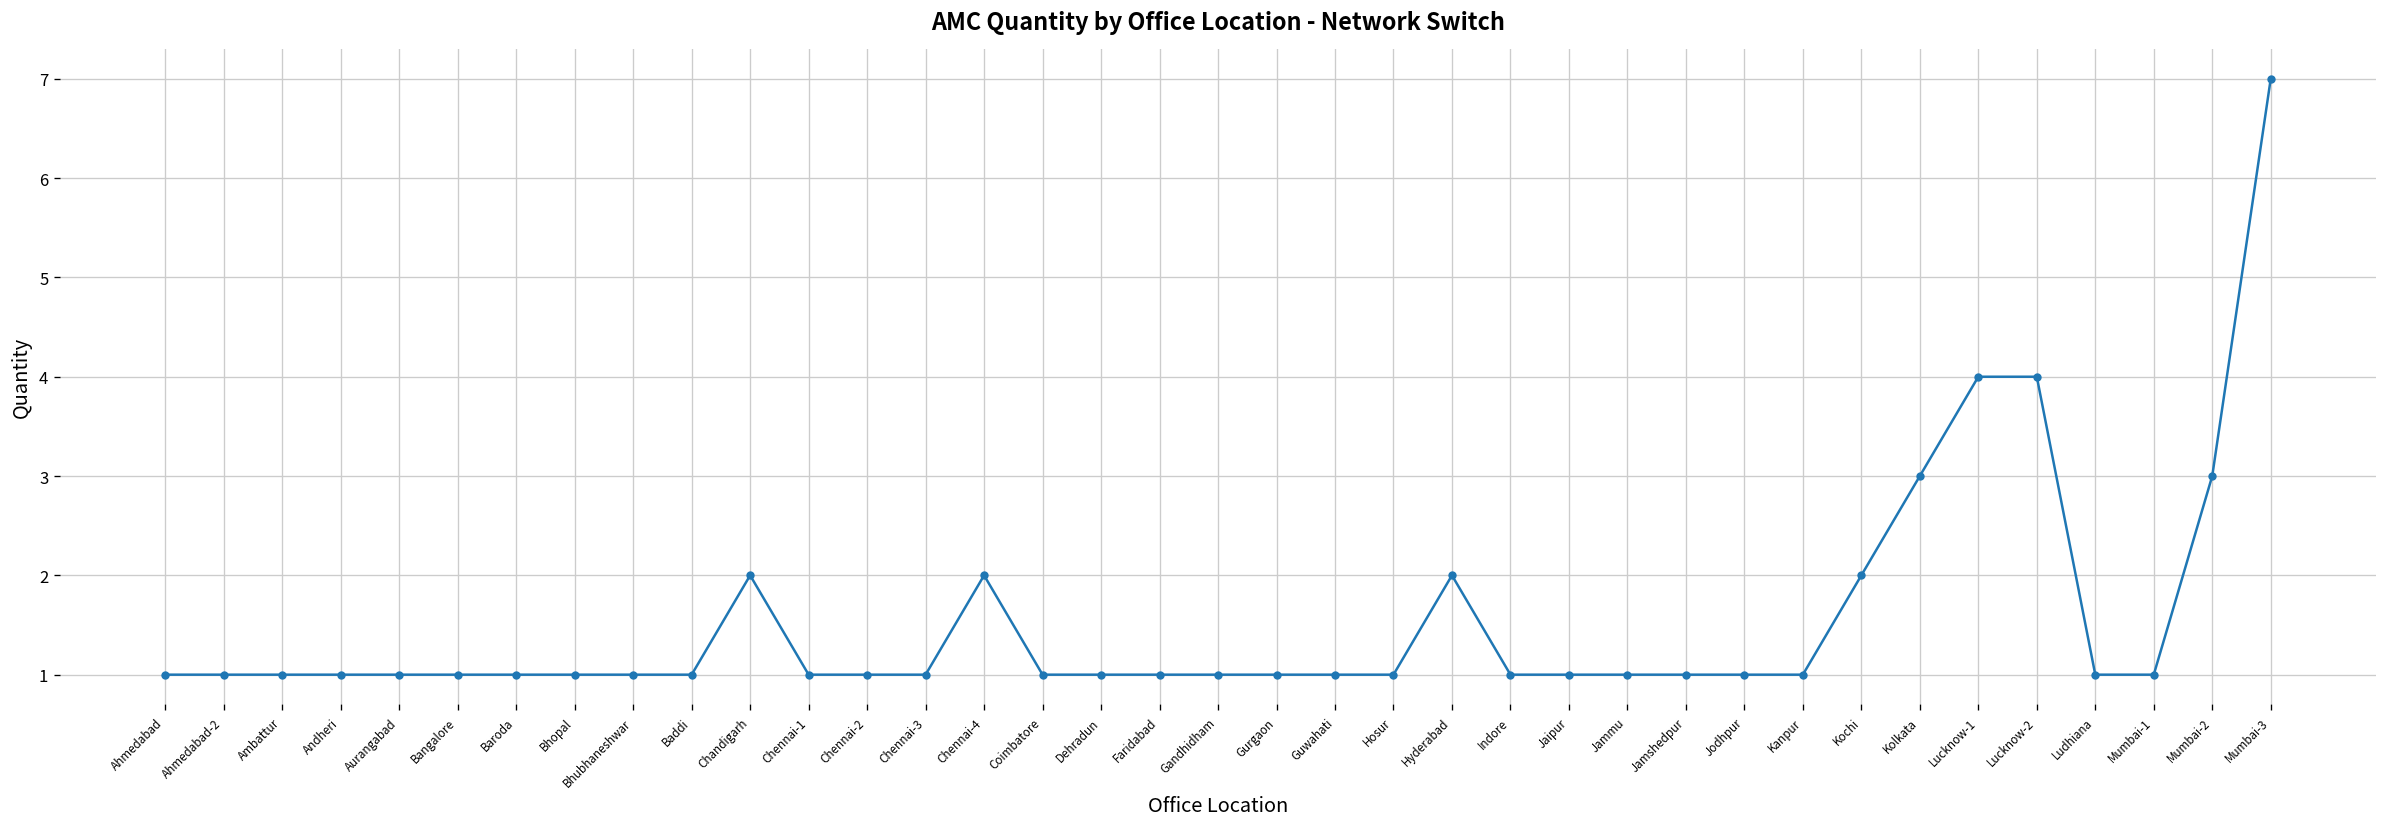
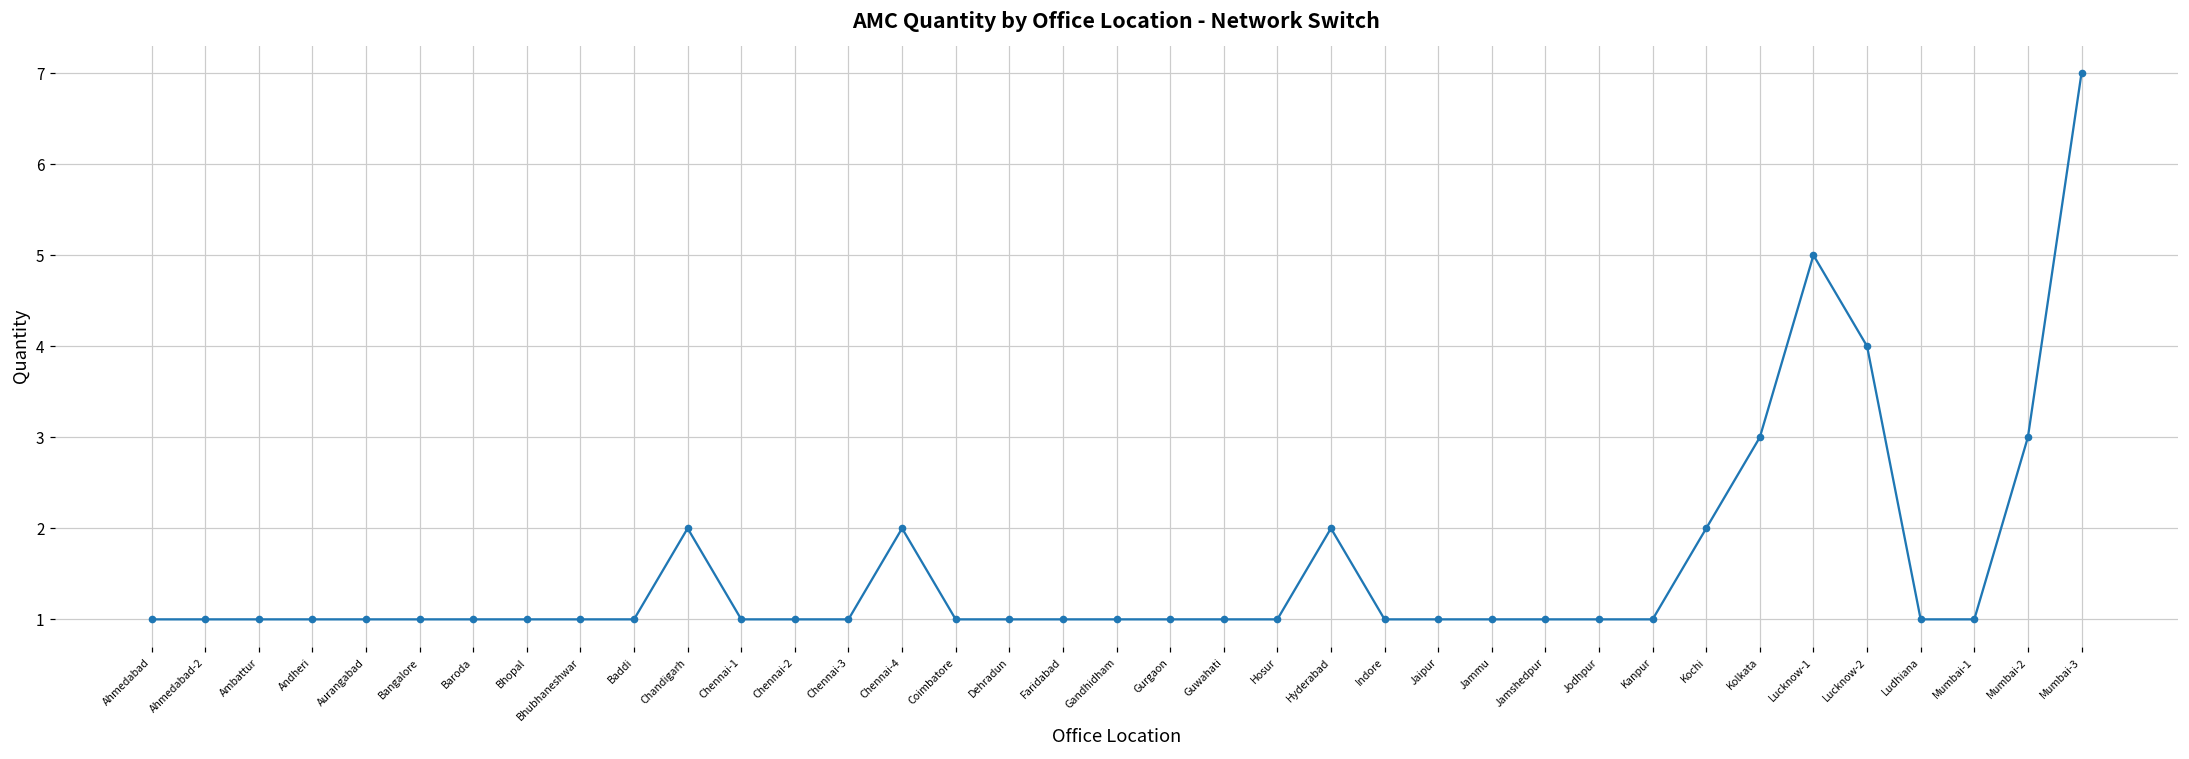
Lucknow-1: 4 -> 5
